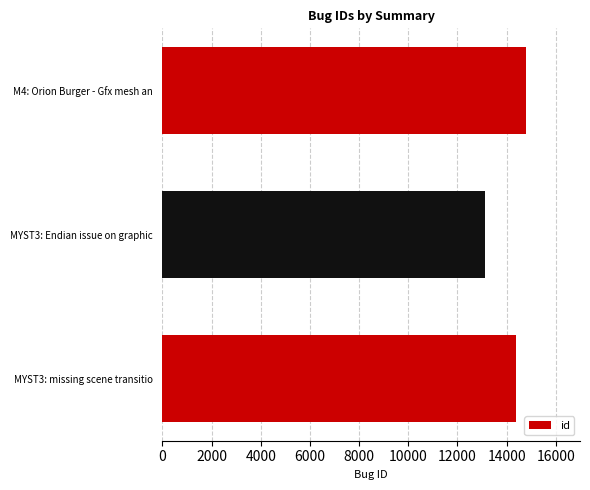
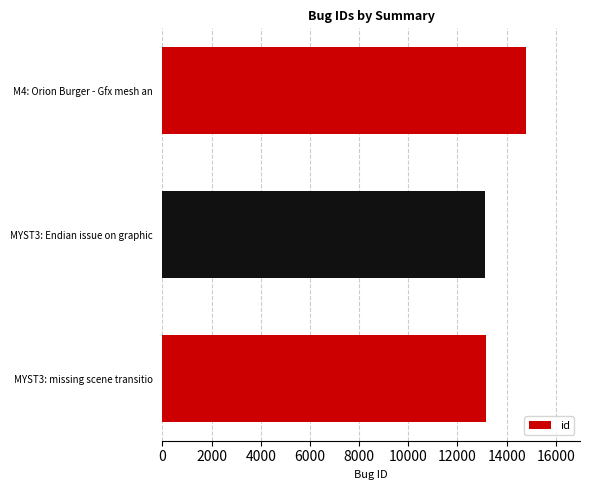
MYST3: missing scene transitio: 14400 -> 13200
